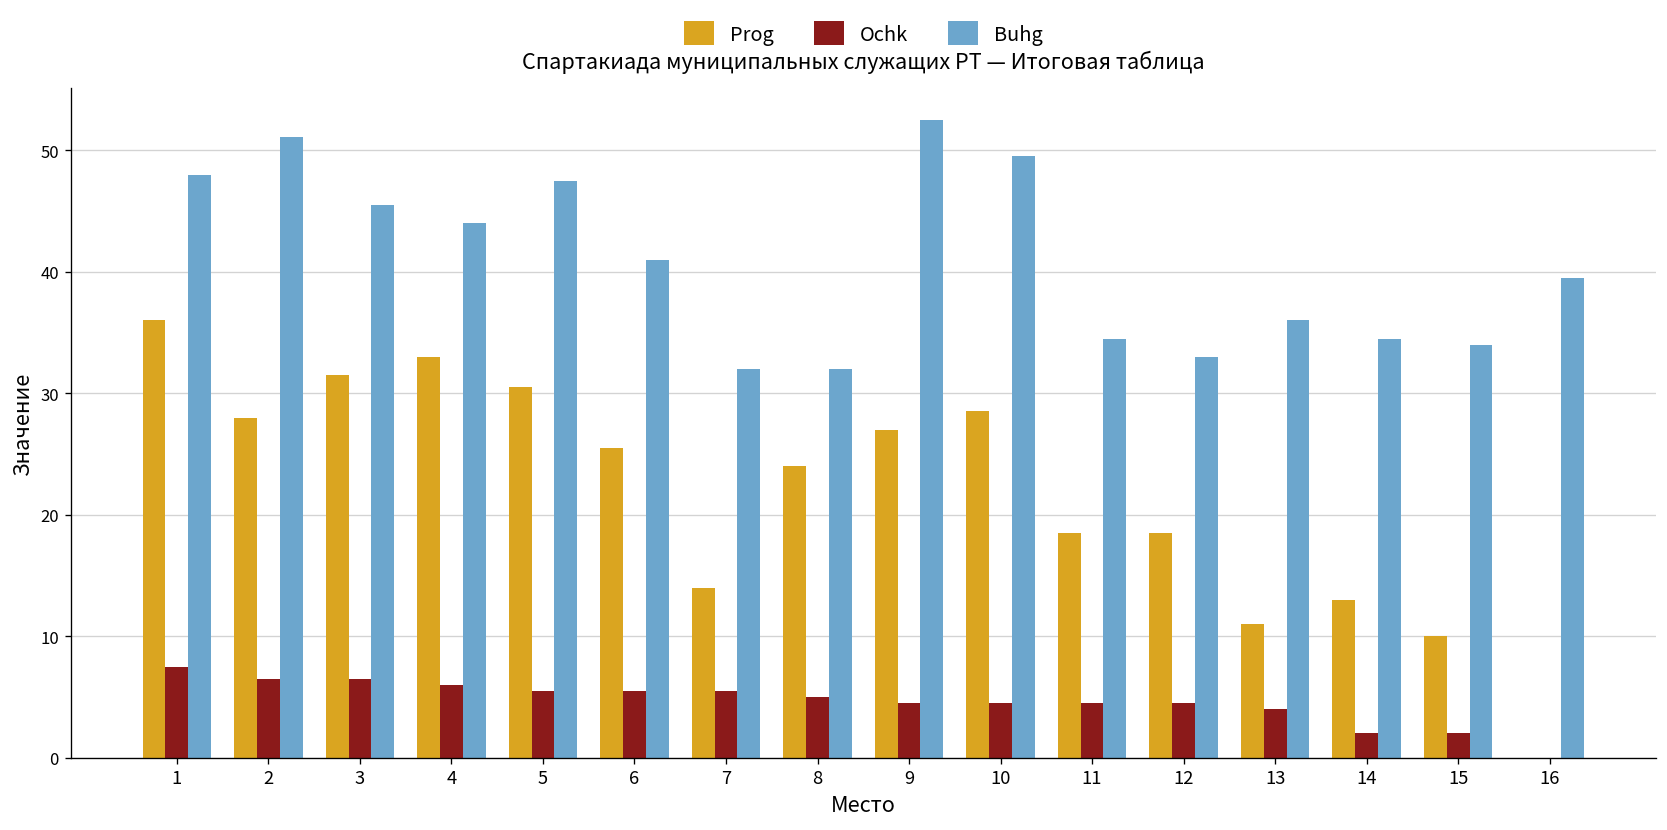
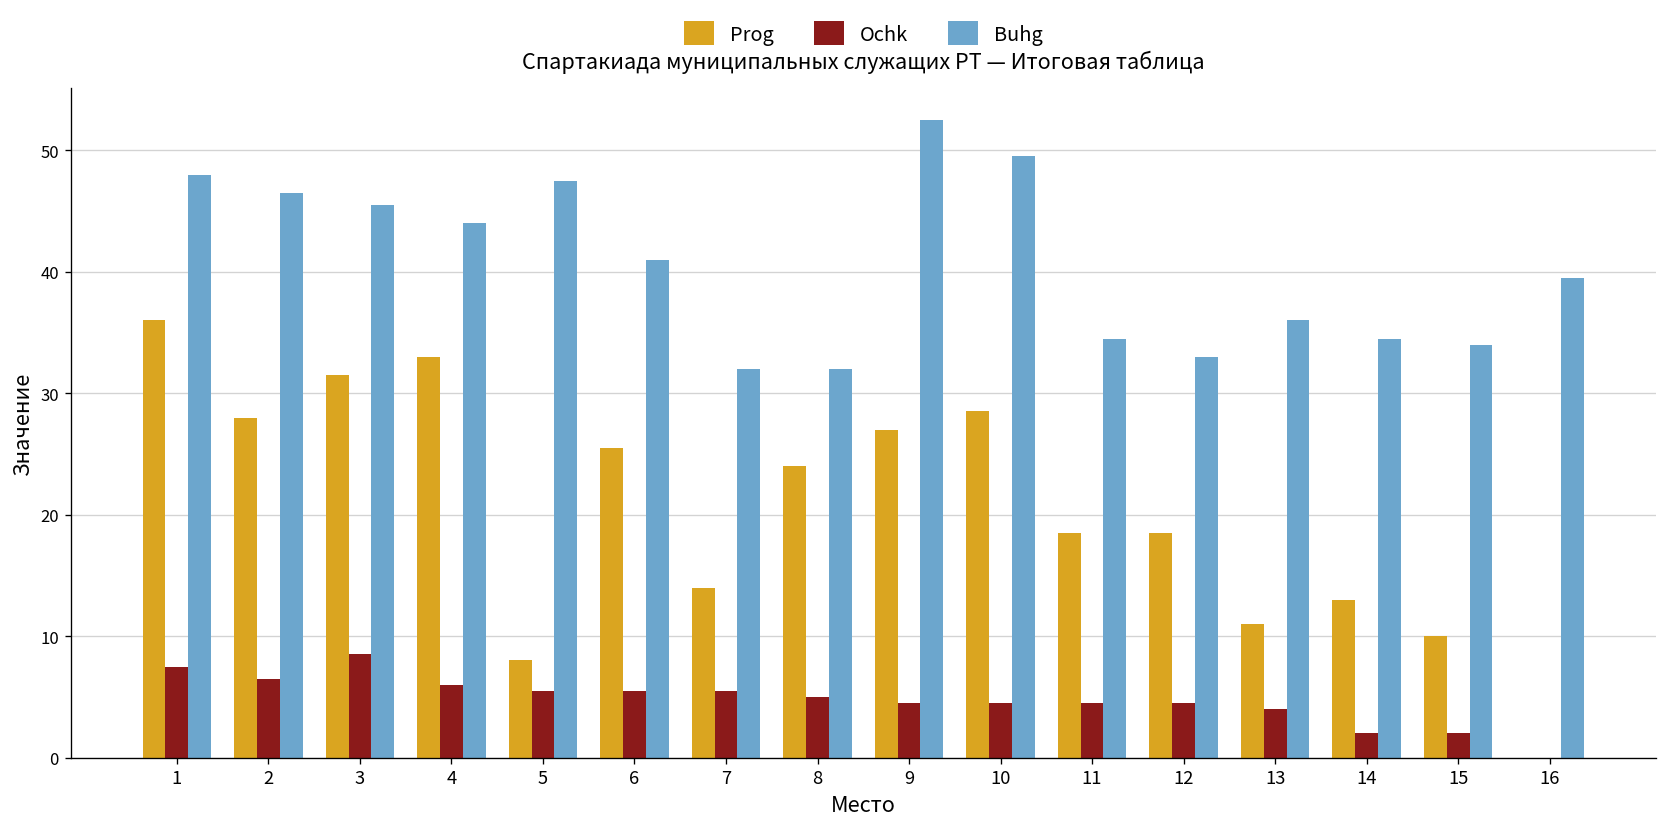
Buhg, 2: 51.1 -> 46.5
Ochk, 3: 6.5 -> 8.5
Prog, 5: 30.5 -> 8.0
